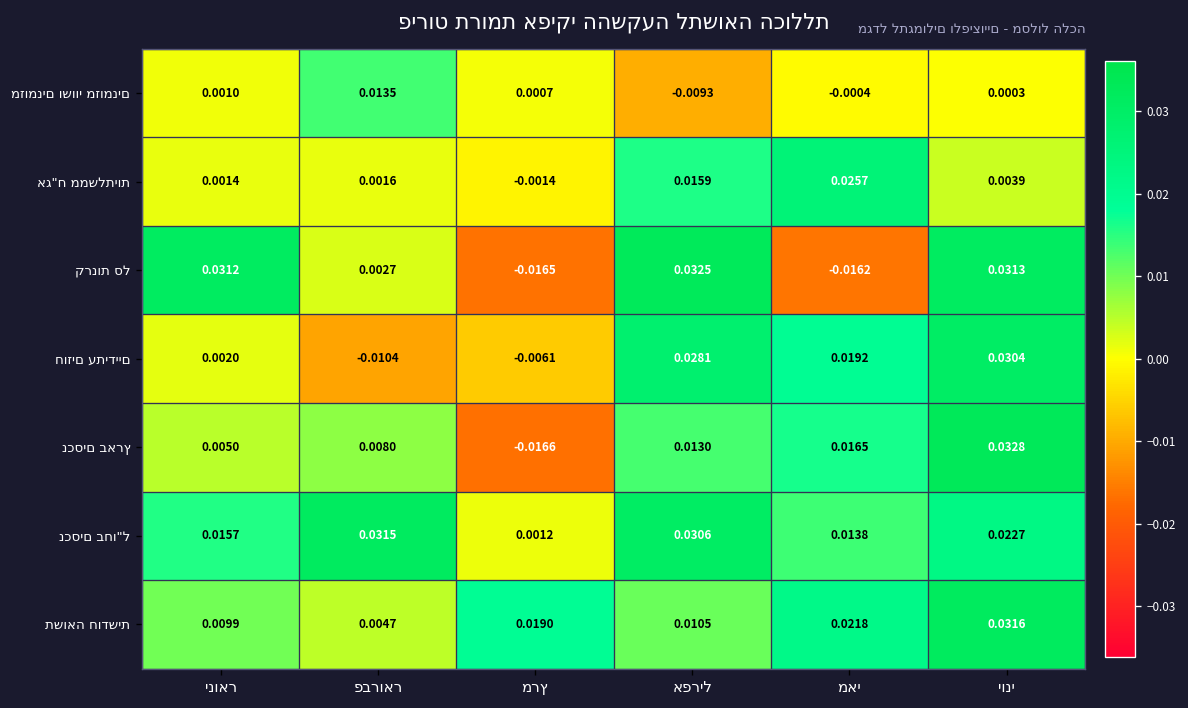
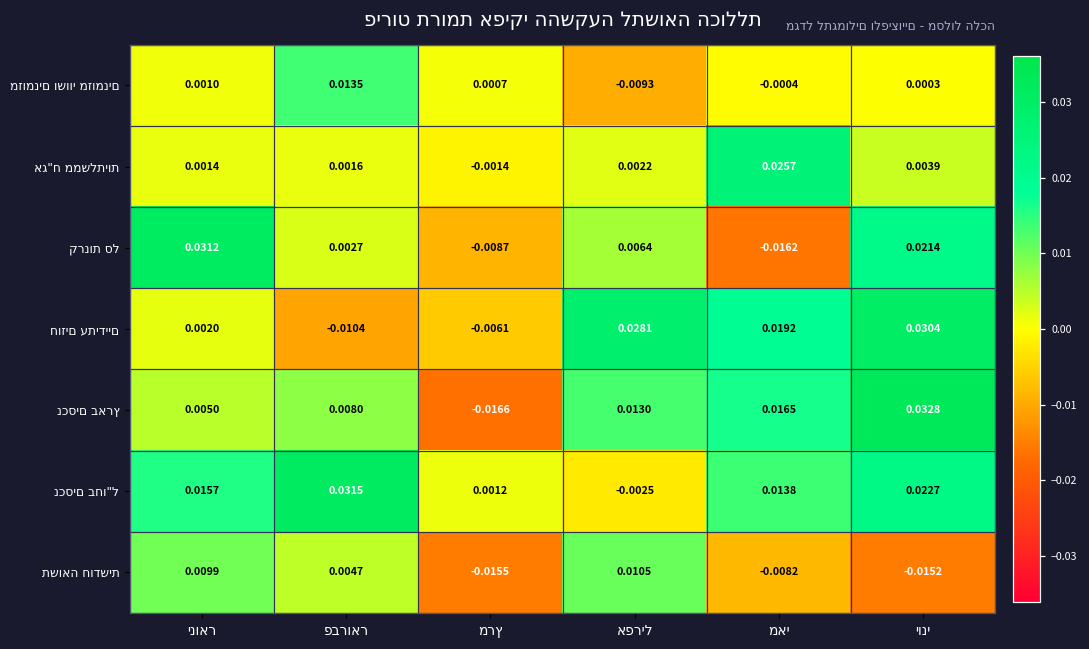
אג"ח ממשלתיות, אפריל: 0.0159 -> 0.0022
קרנות סל, מרץ: -0.0165 -> -0.0087
קרנות סל, אפריל: 0.0325 -> 0.0064
קרנות סל, יוני: 0.0313 -> 0.0214
נכסים בחו"ל, אפריל: 0.0306 -> -0.0025
תשואה חודשית, מרץ: 0.0190 -> -0.0155
תשואה חודשית, מאי: 0.0218 -> -0.0082
תשואה חודשית, יוני: 0.0316 -> -0.0152
